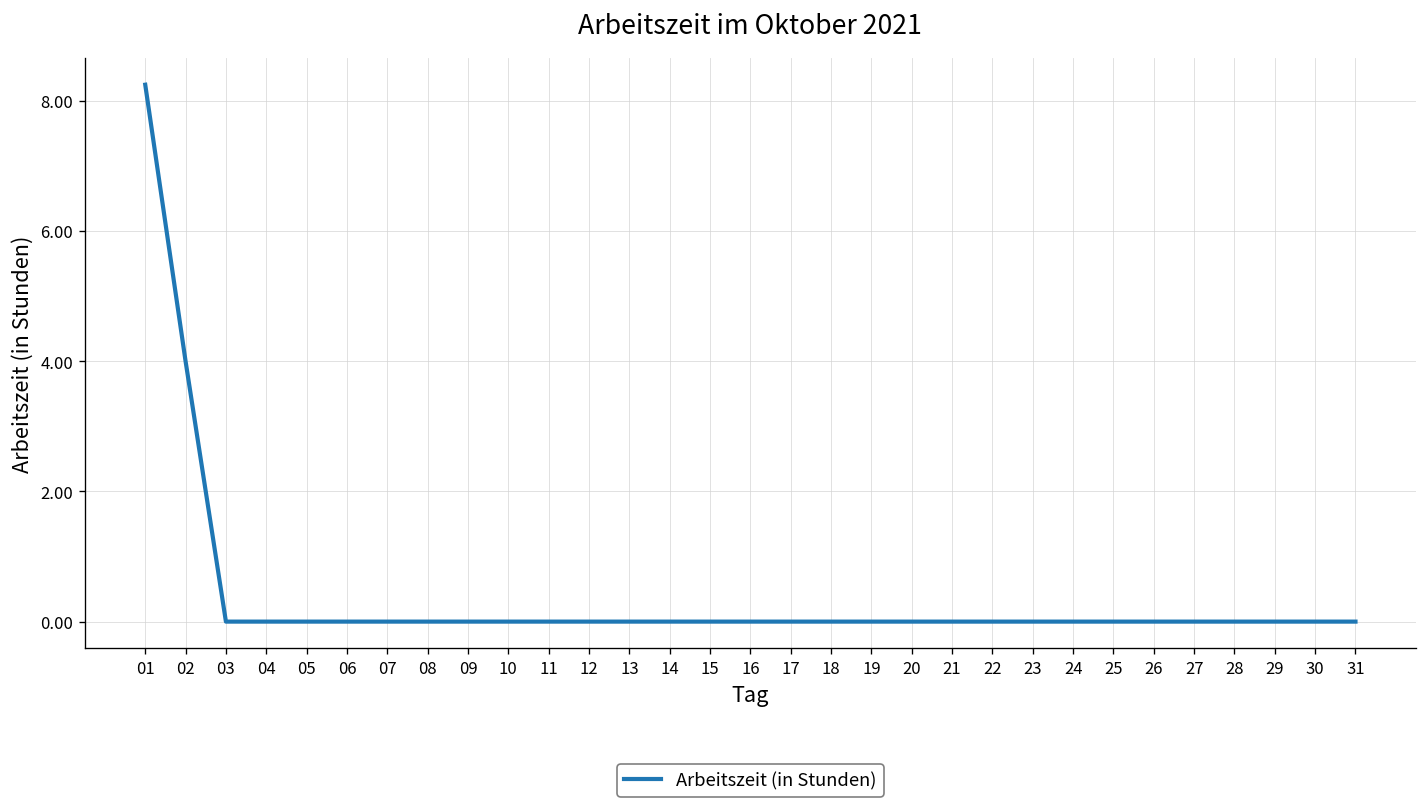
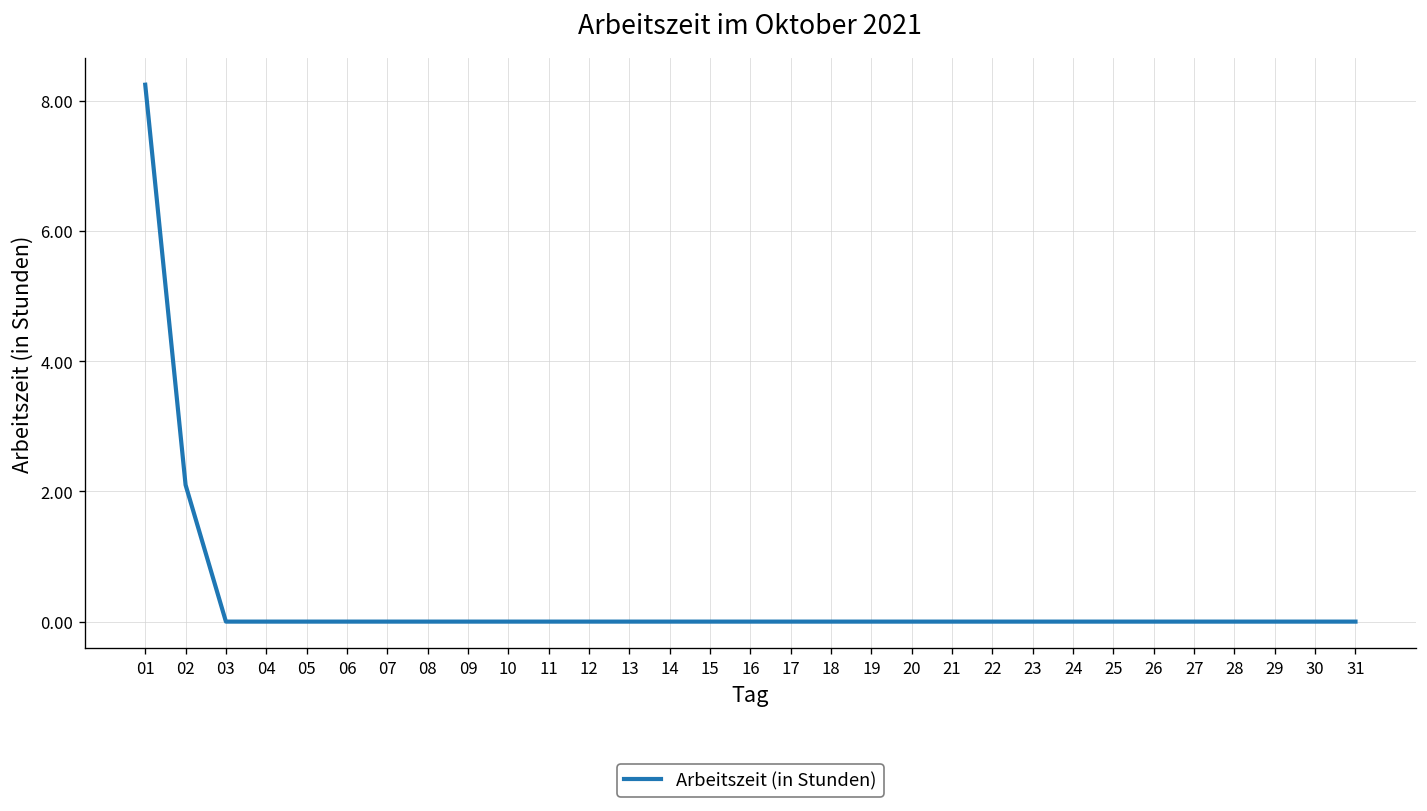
02: 4.0 -> 2.1
